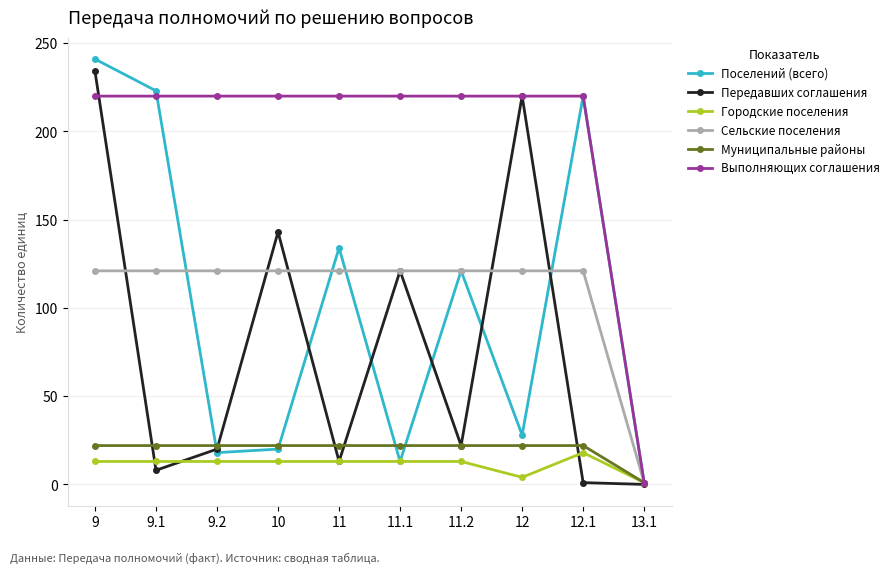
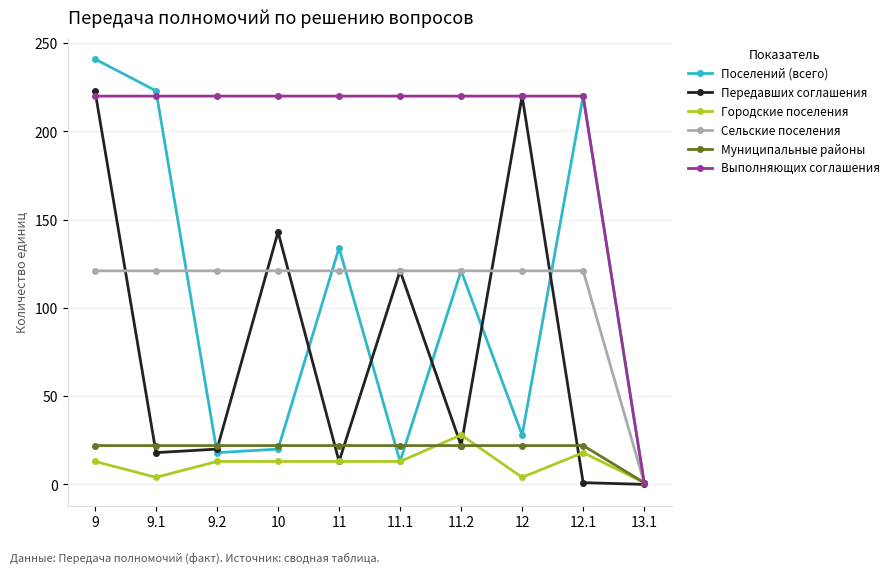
Передавших соглашения, 9: 234 -> 223
Передавших соглашения, 9.1: 8 -> 18
Городские поселения, 9.1: 13 -> 4
Городские поселения, 11.2: 13 -> 28
